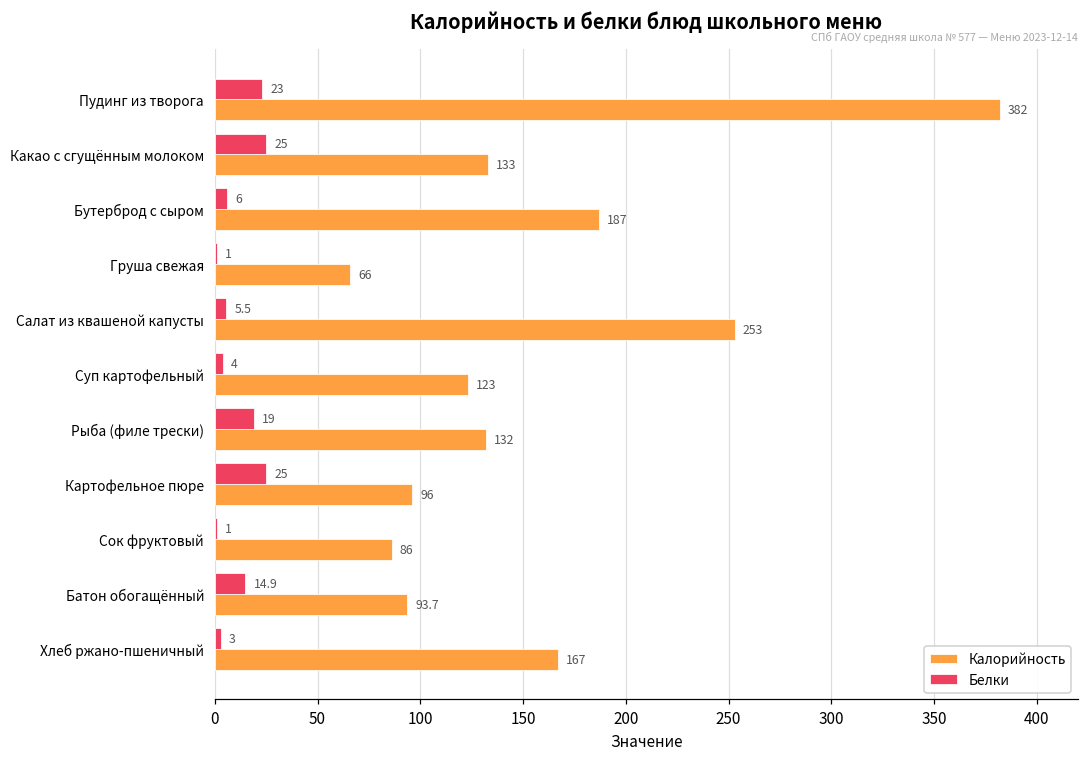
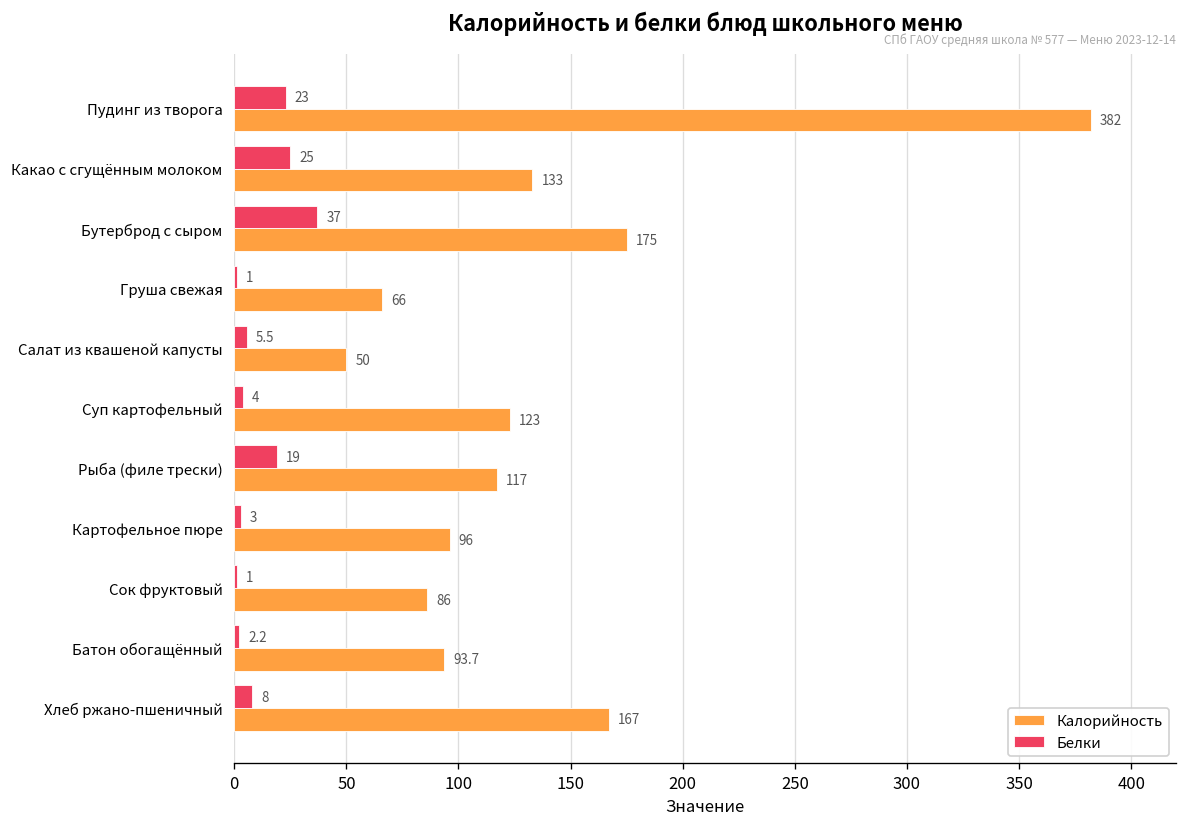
Белки, Бутерброд с сыром: 6 -> 37
Калорийность, Бутерброд с сыром: 187 -> 175
Калорийность, Салат из квашеной капусты: 253 -> 50
Калорийность, Рыба (филе трески): 132 -> 117
Белки, Картофельное пюре: 25 -> 3
Белки, Батон обогащённый: 14.9 -> 2.2
Белки, Хлеб ржано-пшеничный: 3 -> 8
